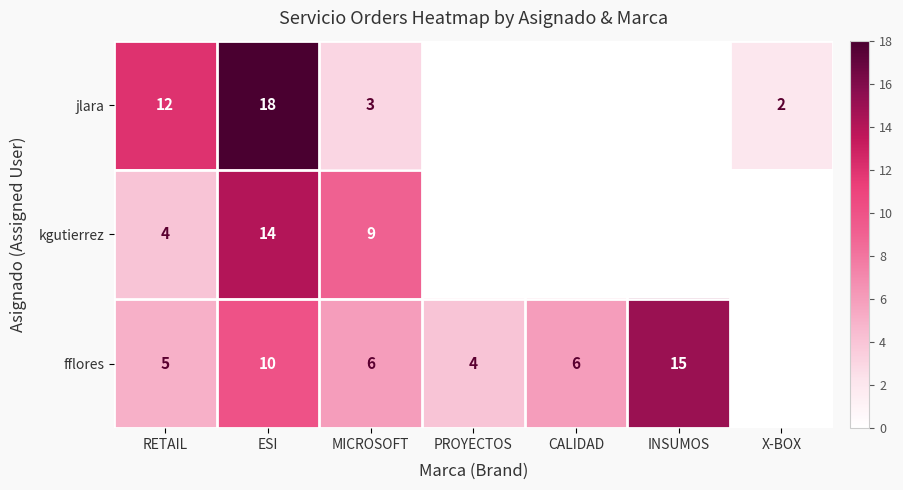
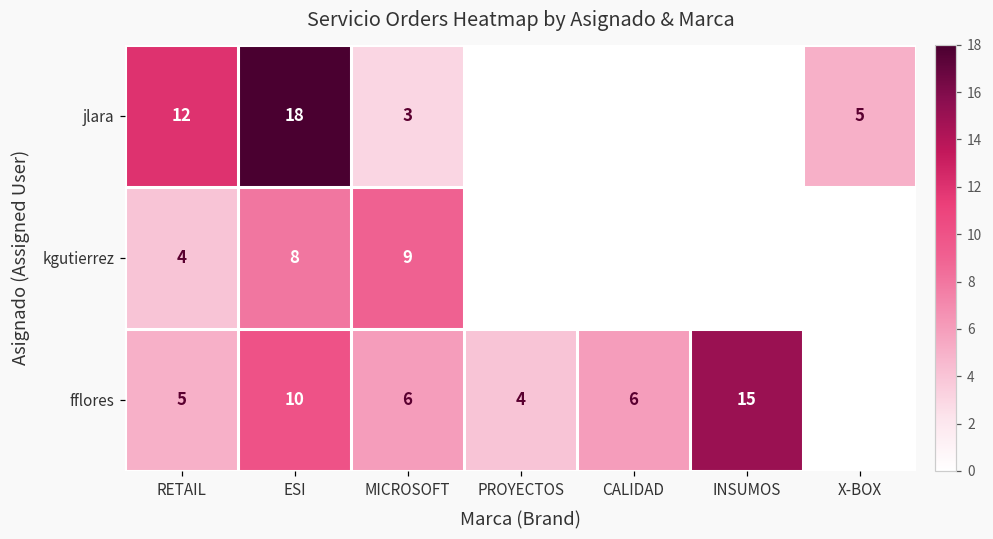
jlara, X-BOX: 2 -> 5
kgutierrez, ESI: 14 -> 8
